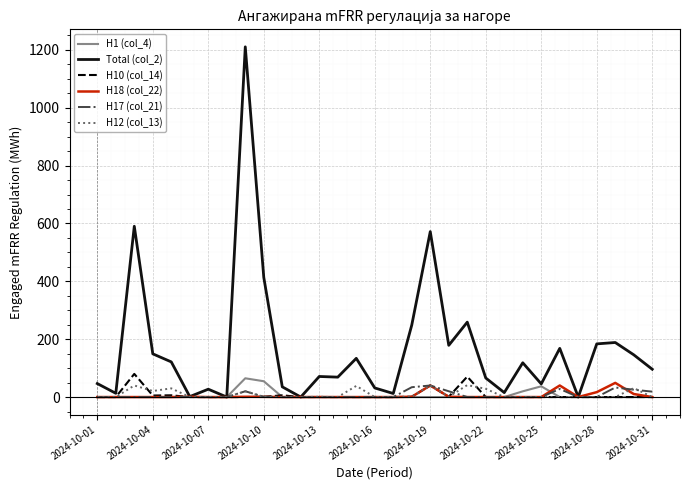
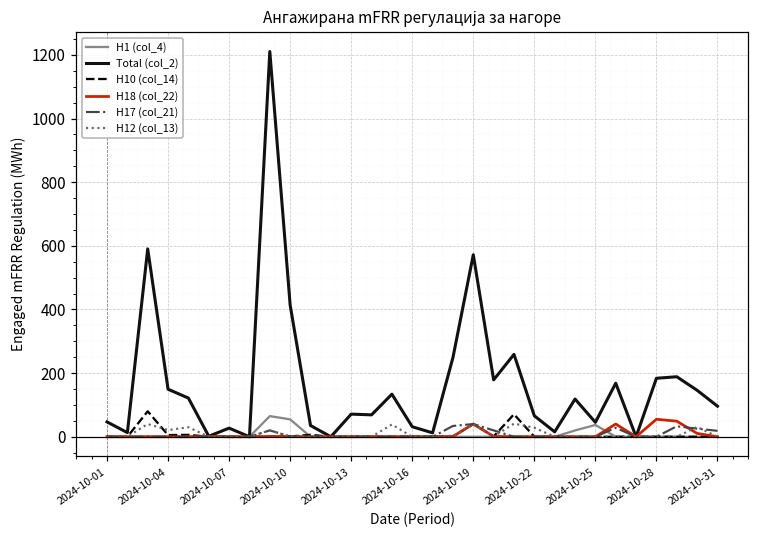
H18 (col_22), 2024-10-28: 20 -> 60
